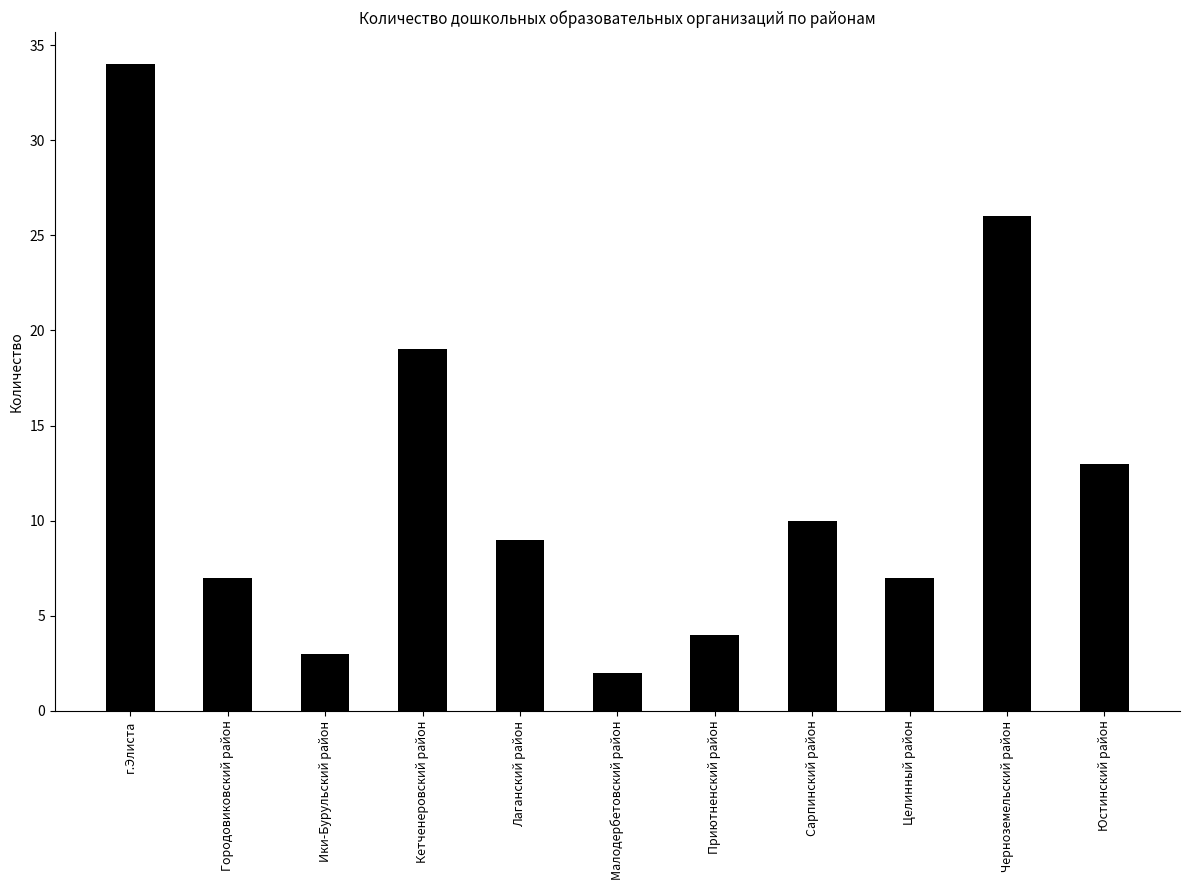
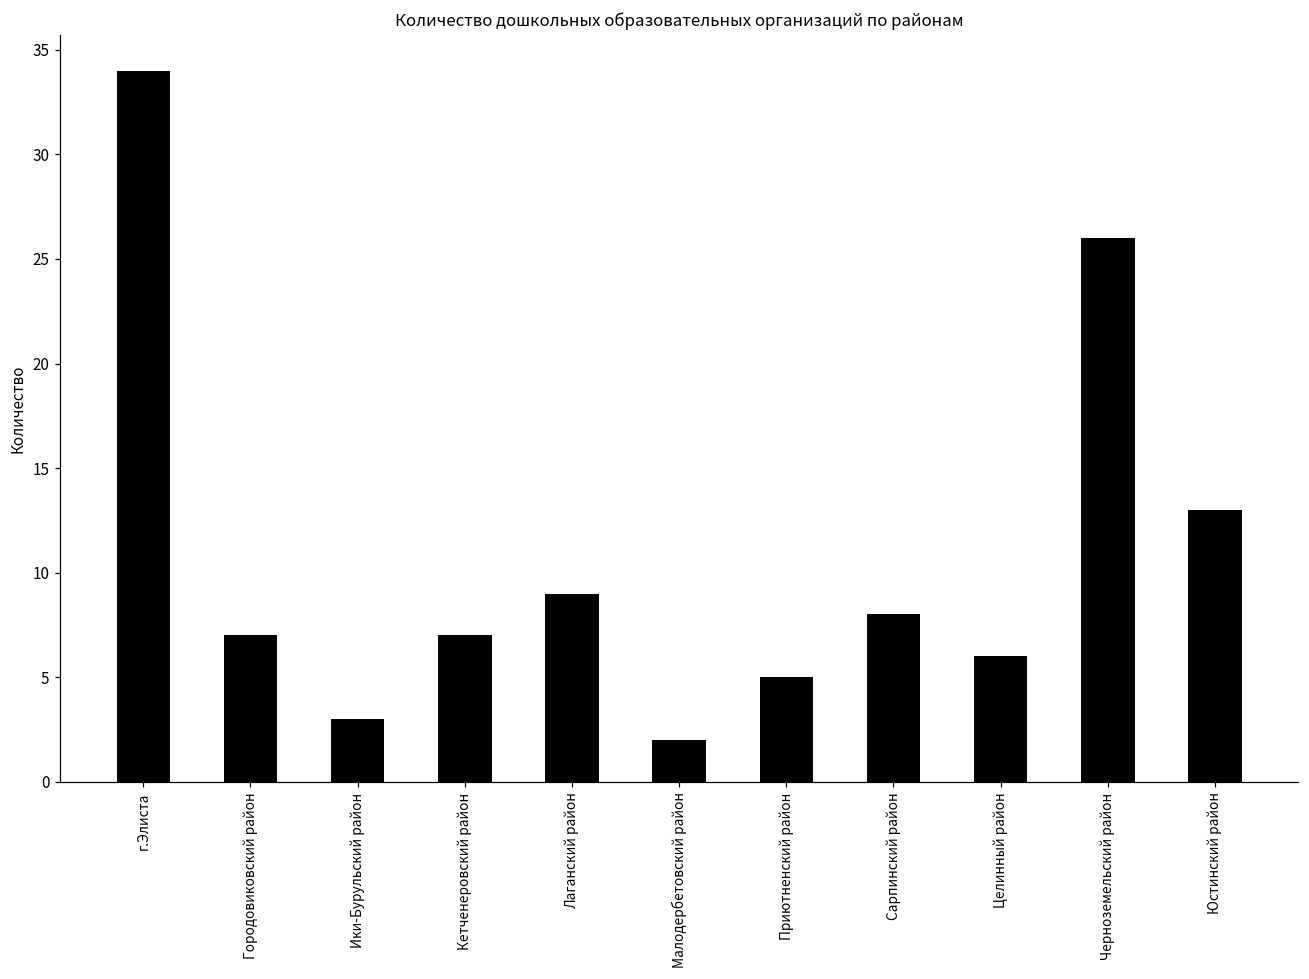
Кетченеровский район: 19 -> 7
Приютненский район: 4 -> 5
Сарпинский район: 10 -> 8
Целинный район: 7 -> 6
